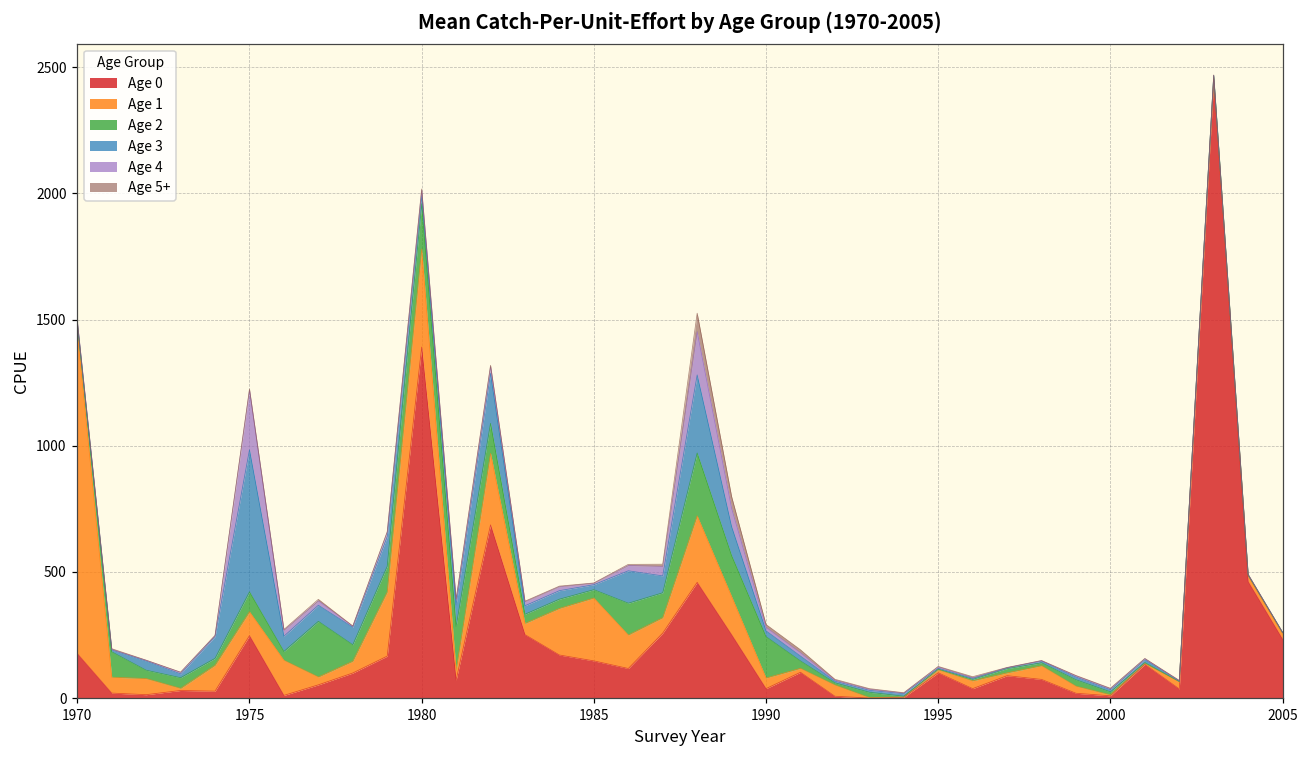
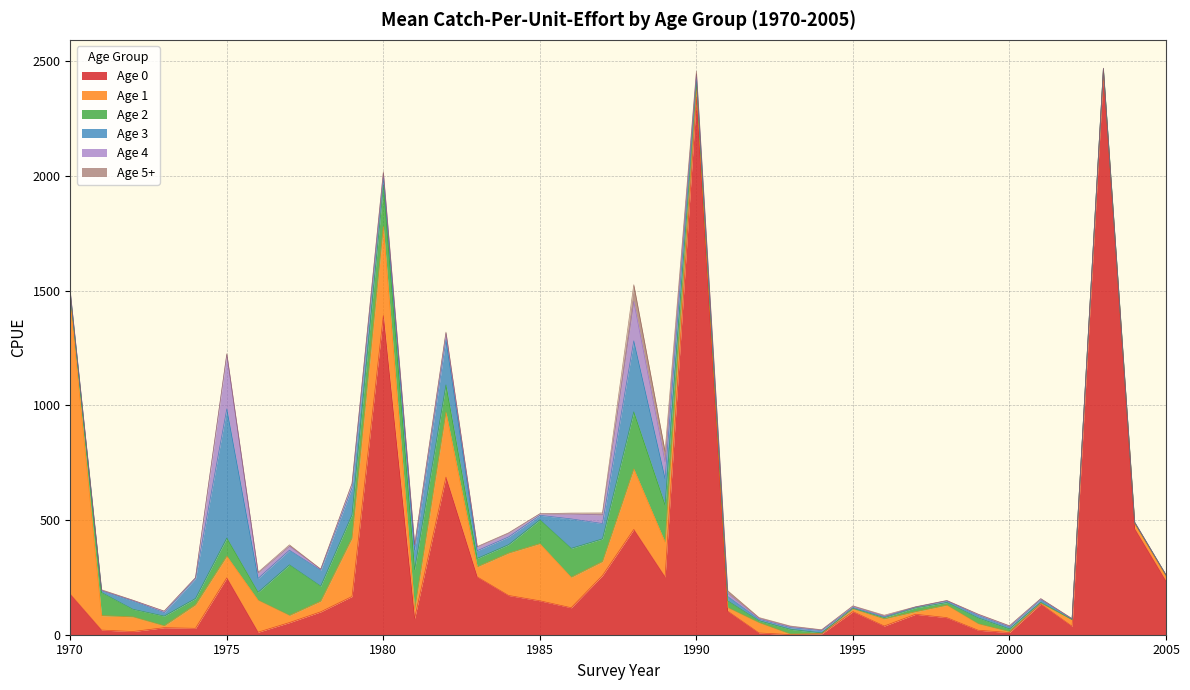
Age 2, 1985: 30 -> 100
Age 0, 1990: 40 -> 2340
Age 2, 1990: 160 -> 20
